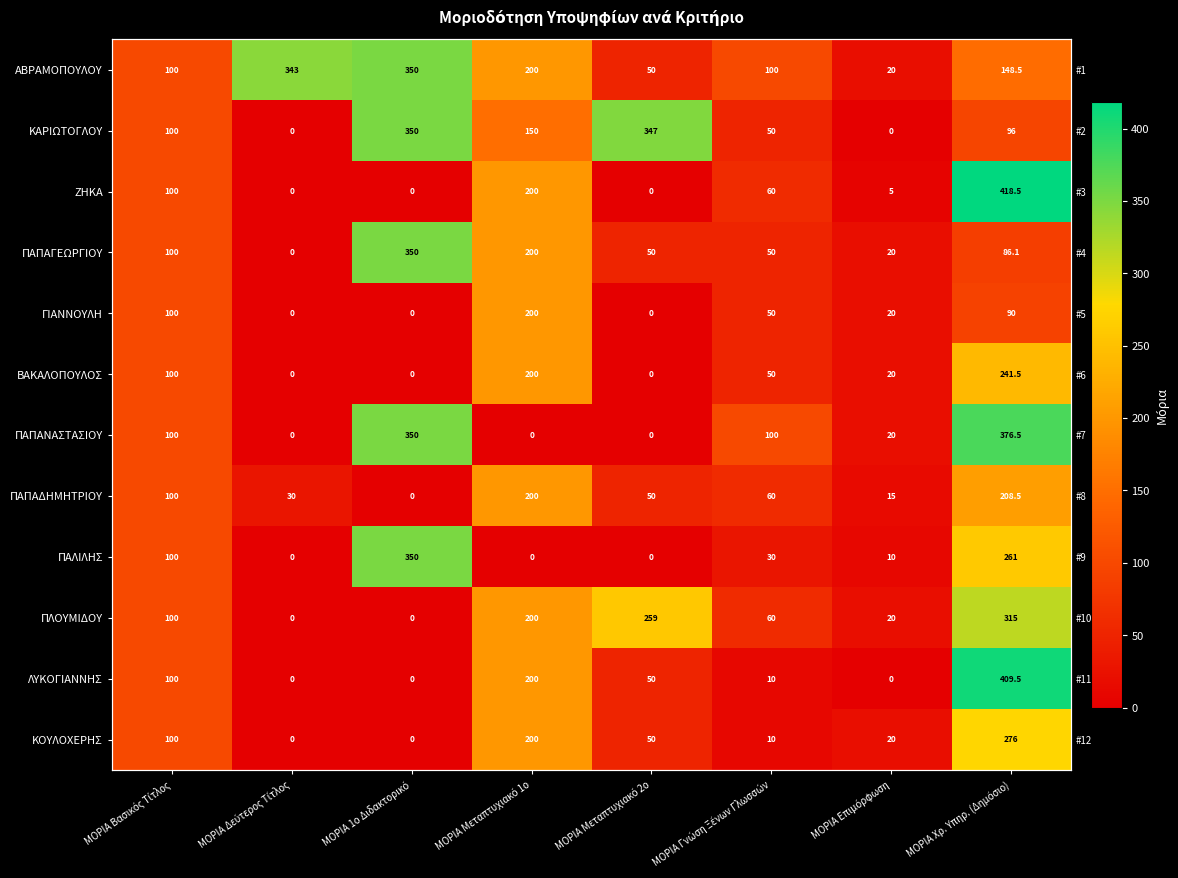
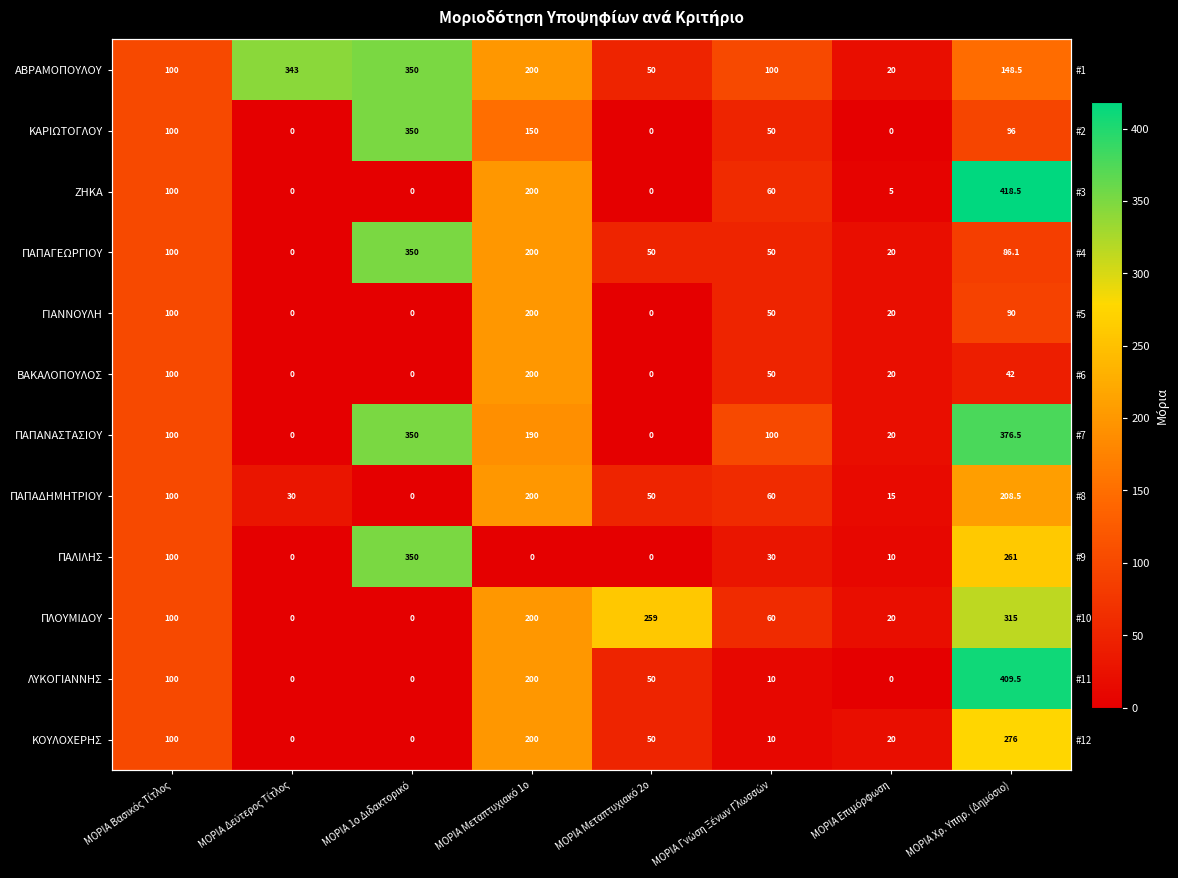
ΚΑΡΙΩΤΟΓΛΟΥ, ΜΟΡΙΑ Μεταπτυχιακό 2ο: 347 -> 0
ΒΑΚΑΛΟΠΟΥΛΟΣ, ΜΟΡΙΑ Χρ. Υπηρ. (Δημόσιο): 241.5 -> 42
ΠΑΠΑΝΑΣΤΑΣΙΟΥ, ΜΟΡΙΑ Μεταπτυχιακό 1ο: 0 -> 190
